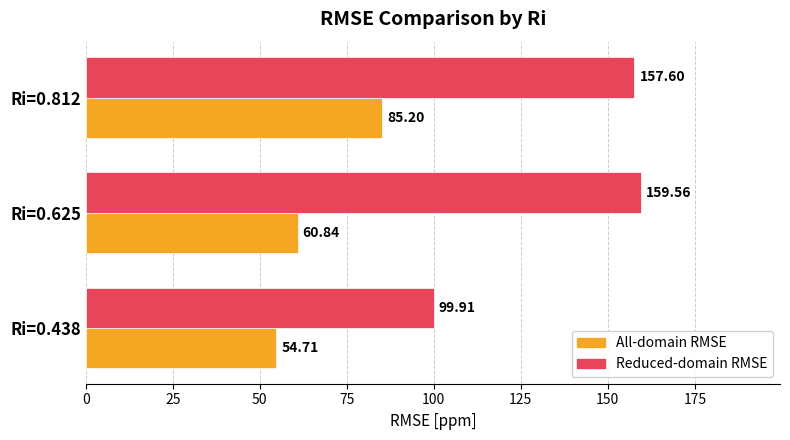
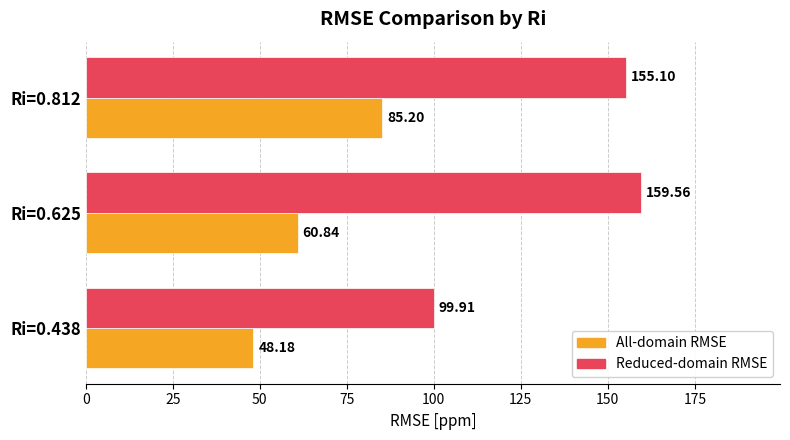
Reduced-domain RMSE, Ri=0.812: 157.60 -> 155.10
All-domain RMSE, Ri=0.438: 54.71 -> 48.18
